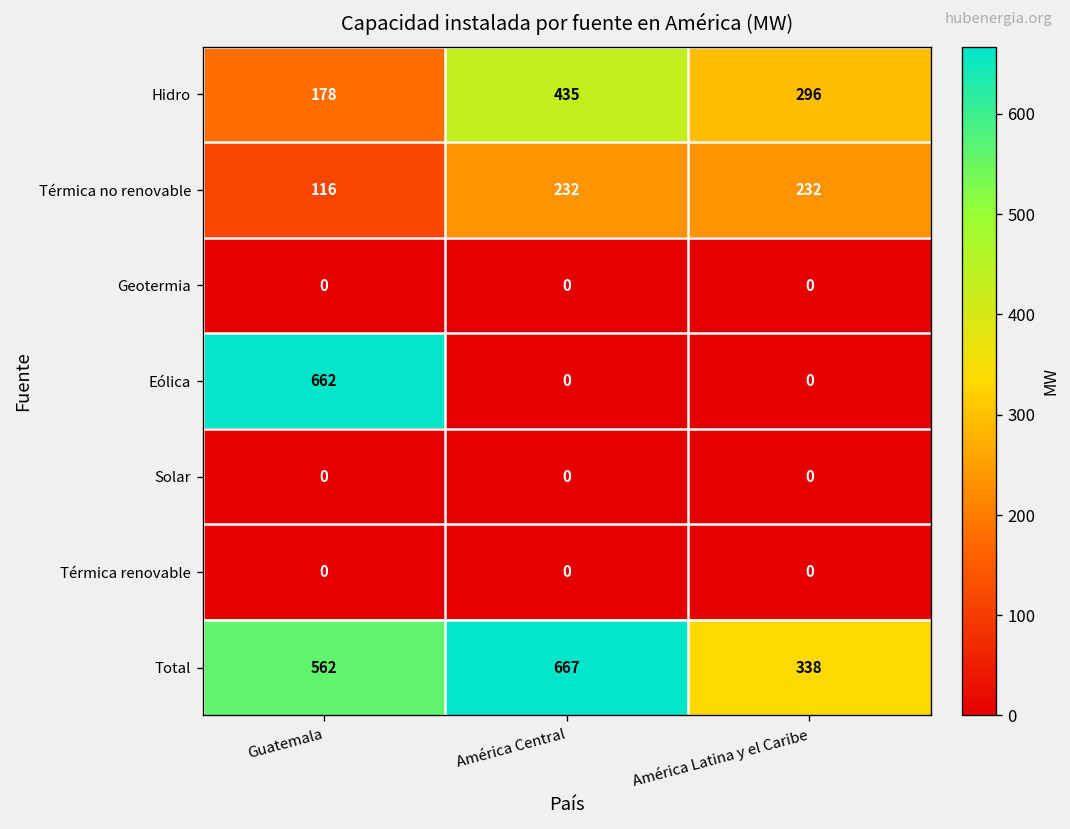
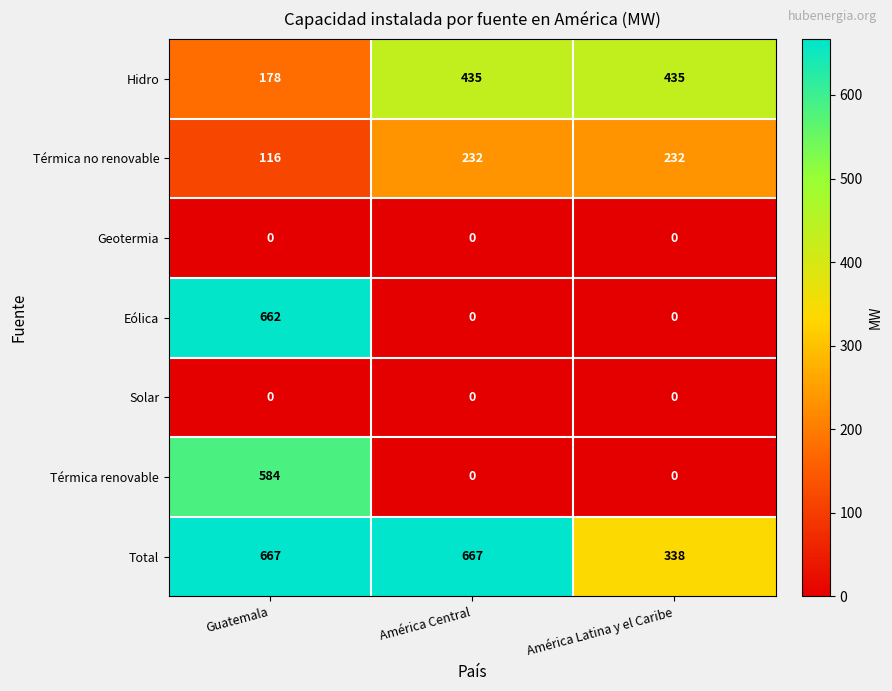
Hidro, América Latina y el Caribe: 296 -> 435
Térmica renovable, Guatemala: 0 -> 584
Total, Guatemala: 562 -> 667
